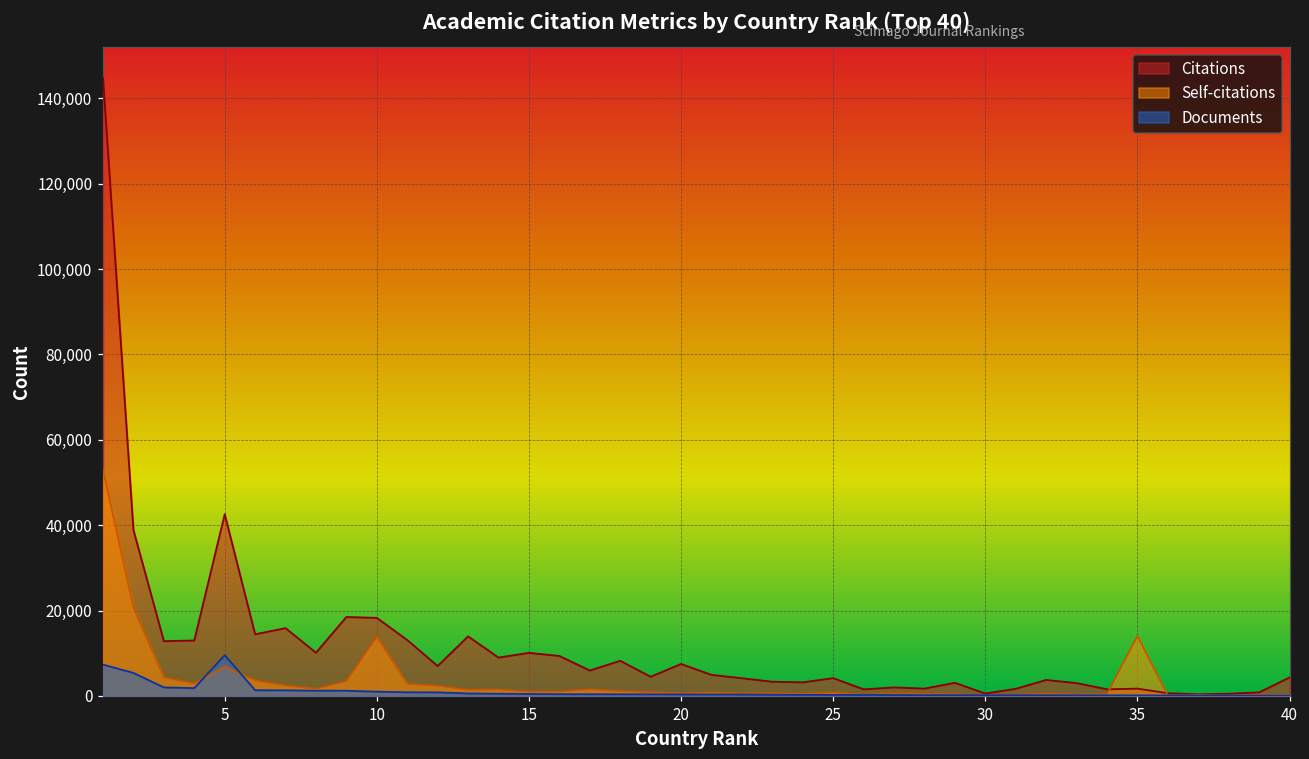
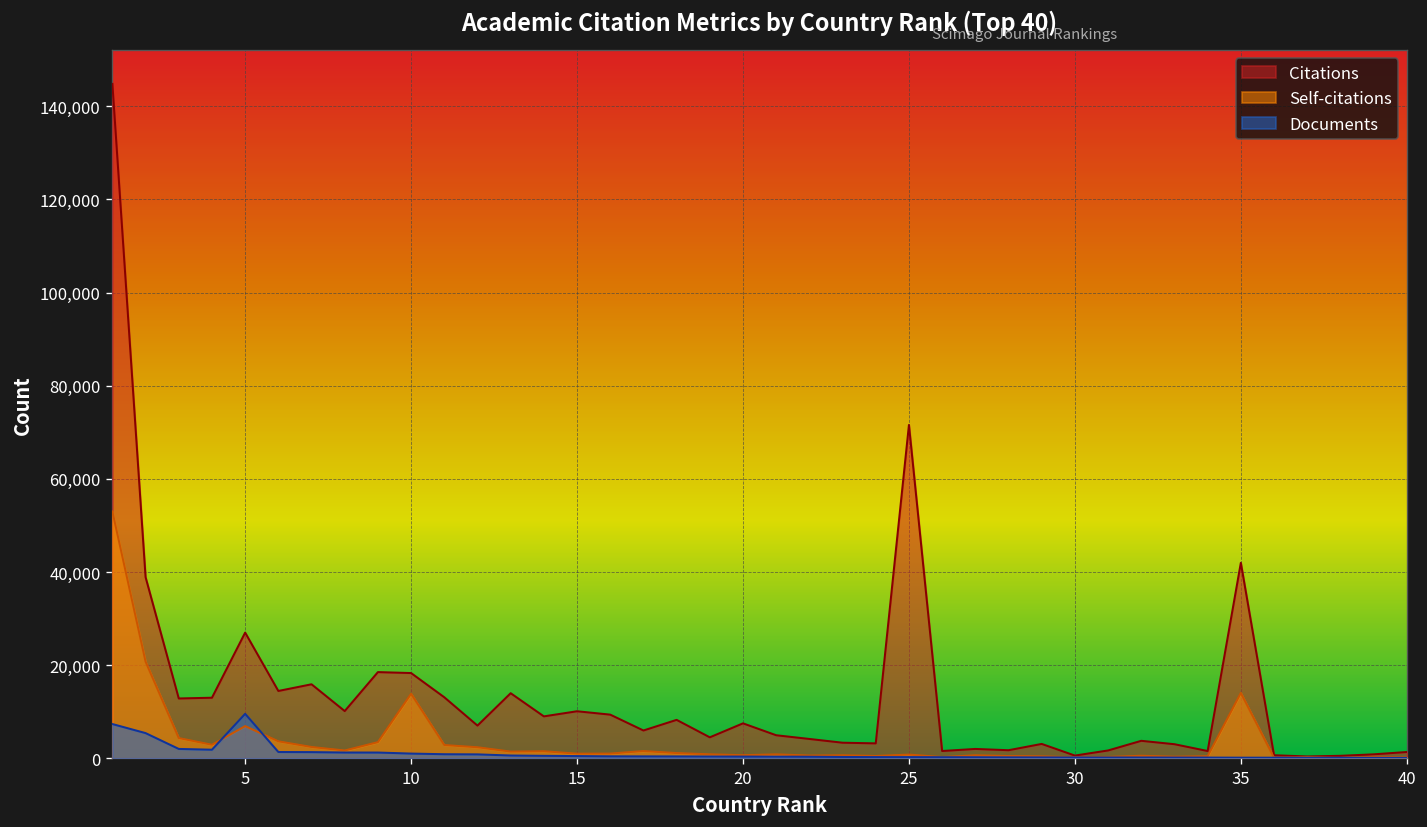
Citations, 5: 43,000 -> 27,000
Citations, 25: 4,000 -> 72,000
Citations, 35: 2,000 -> 42,000
Citations, 40: 4,000 -> 1,000
